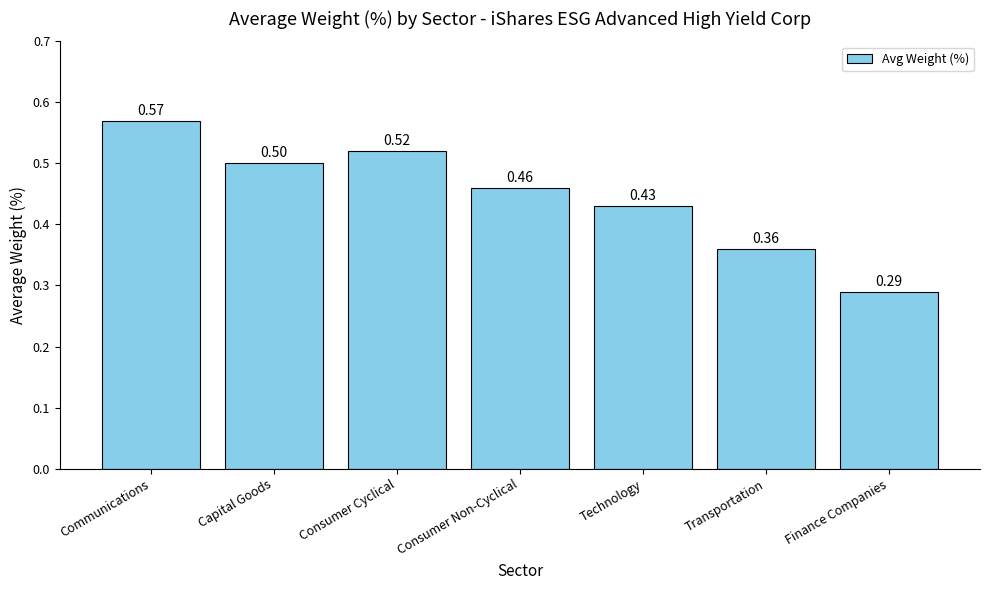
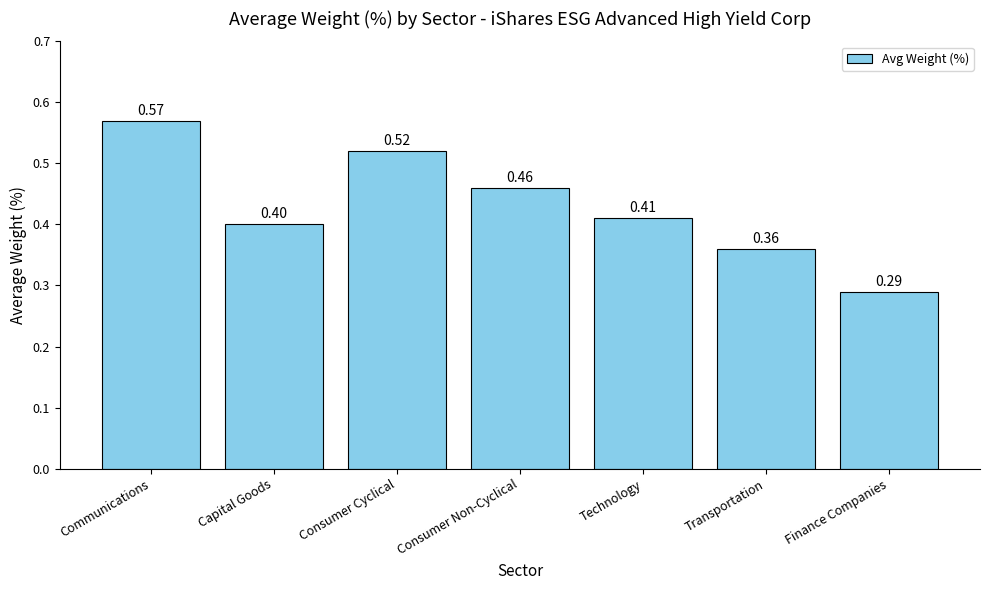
Capital Goods: 0.50 -> 0.40
Technology: 0.43 -> 0.41
